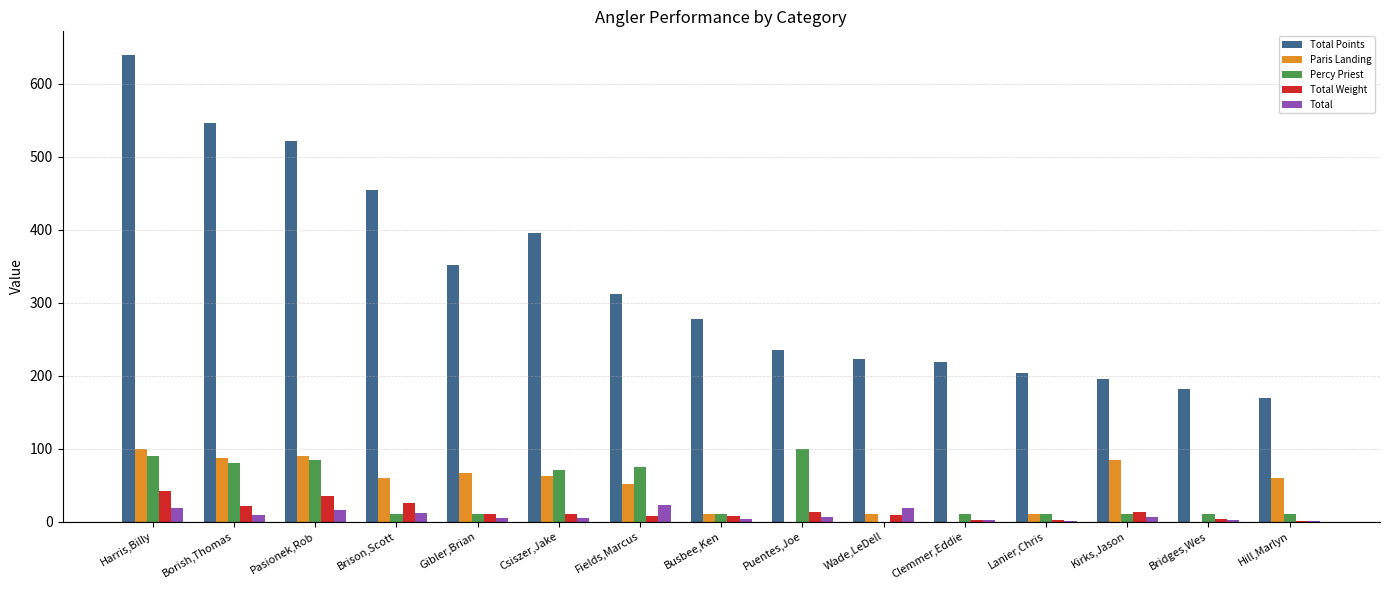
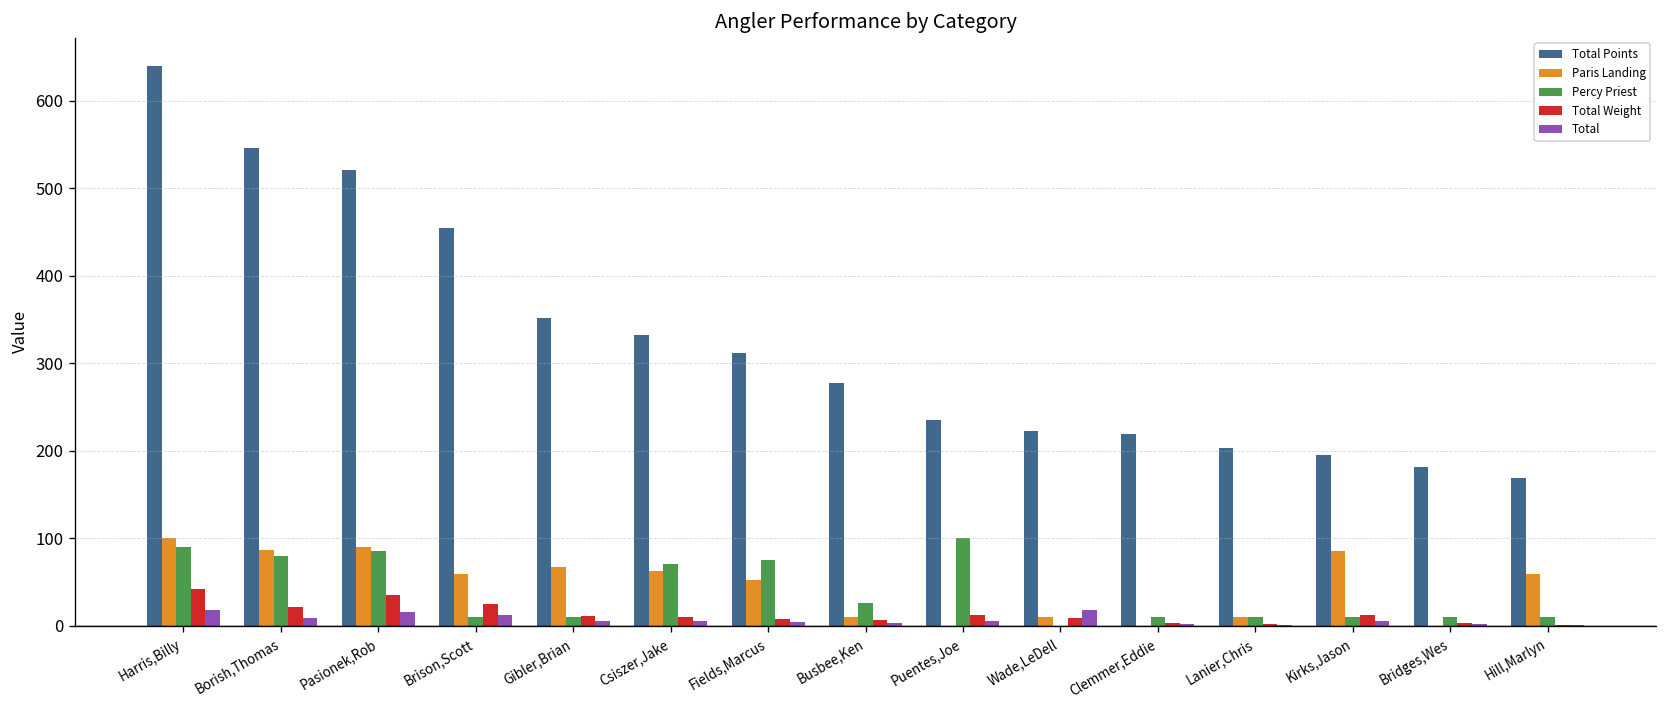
Total Points, Csiszer,Jake: 400 -> 330
Total, Fields,Marcus: 20 -> 0
Percy Priest, Busbee,Ken: 10 -> 30
